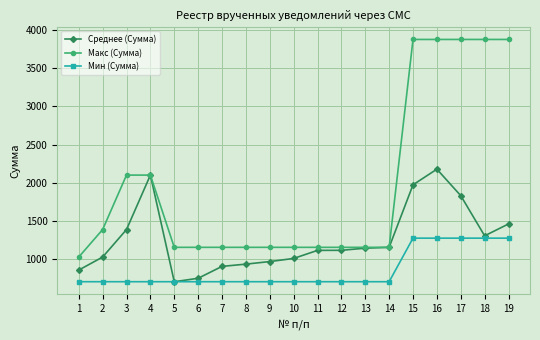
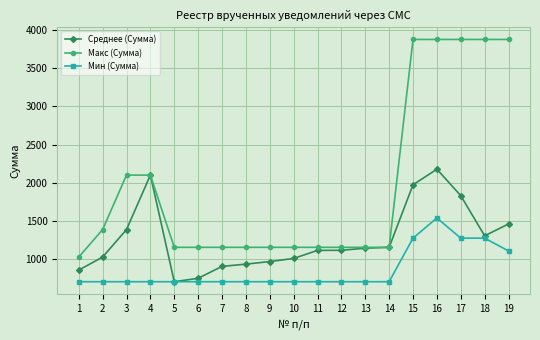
Мин (Сумма), 16: 1300 -> 1500
Мин (Сумма), 19: 1300 -> 1100
